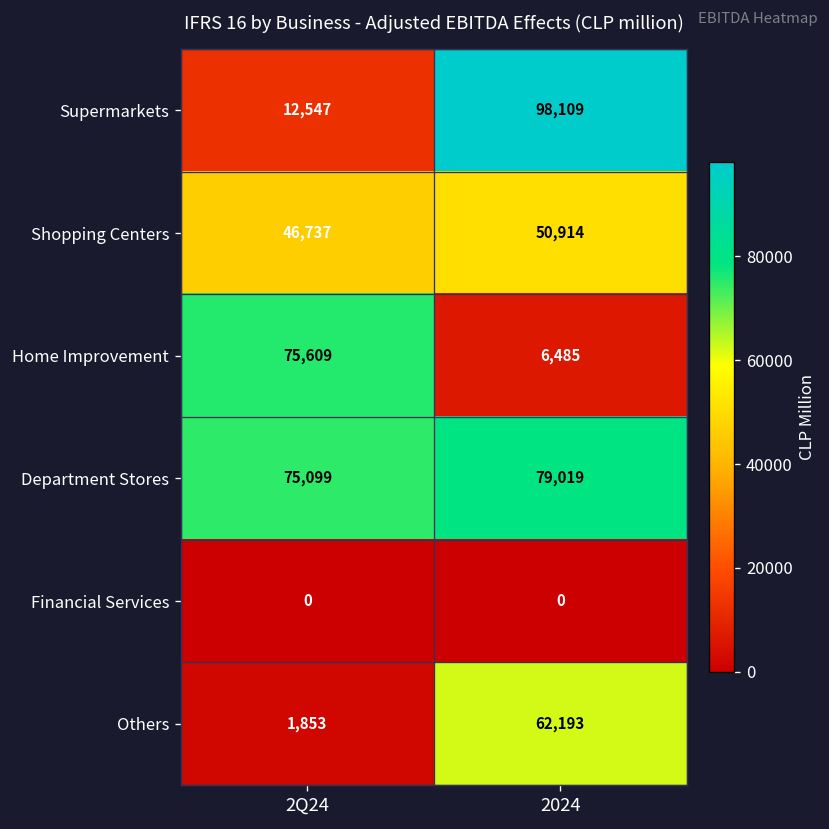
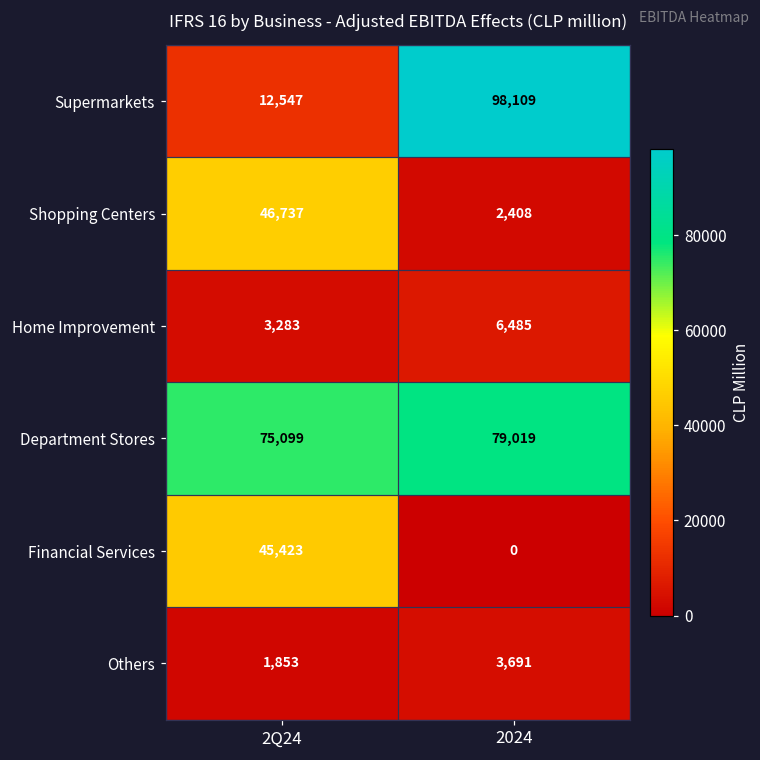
Shopping Centers, 2024: 50,914 -> 2,408
Home Improvement, 2Q24: 75,609 -> 3,283
Financial Services, 2Q24: 0 -> 45,423
Others, 2024: 62,193 -> 3,691
